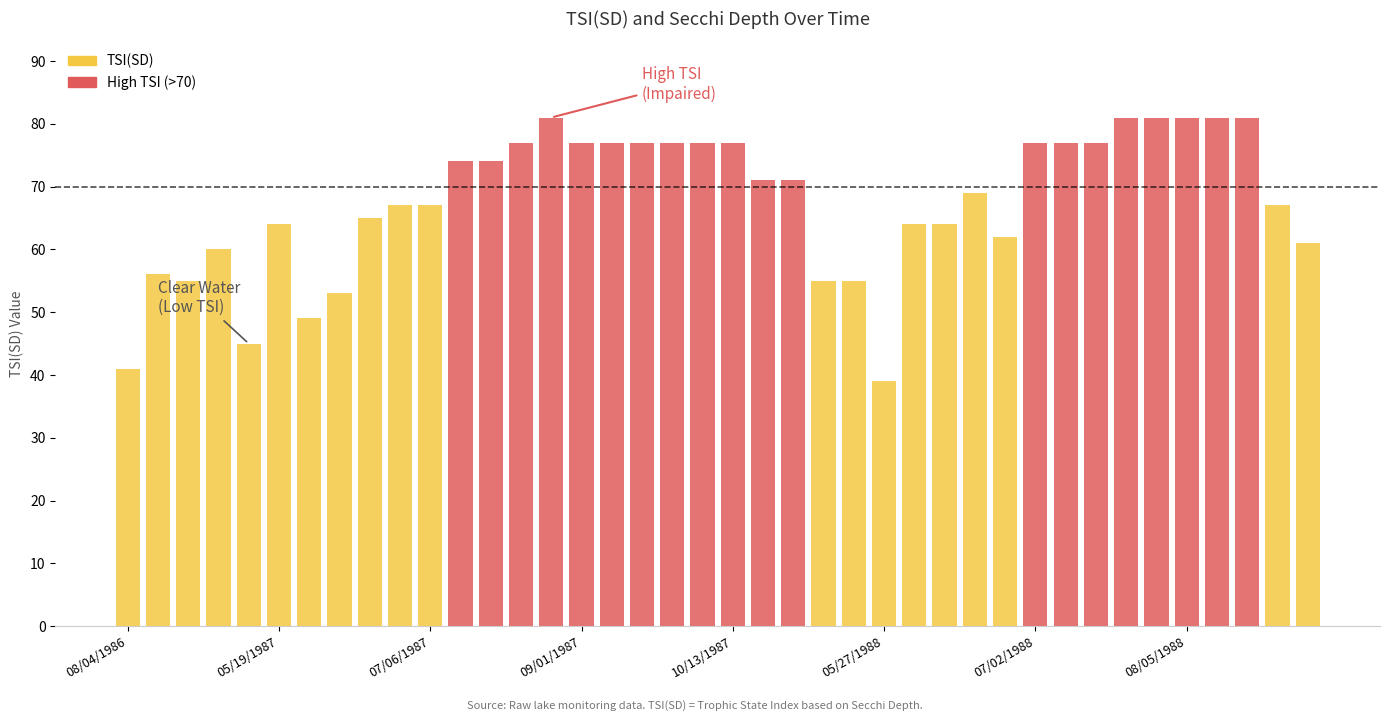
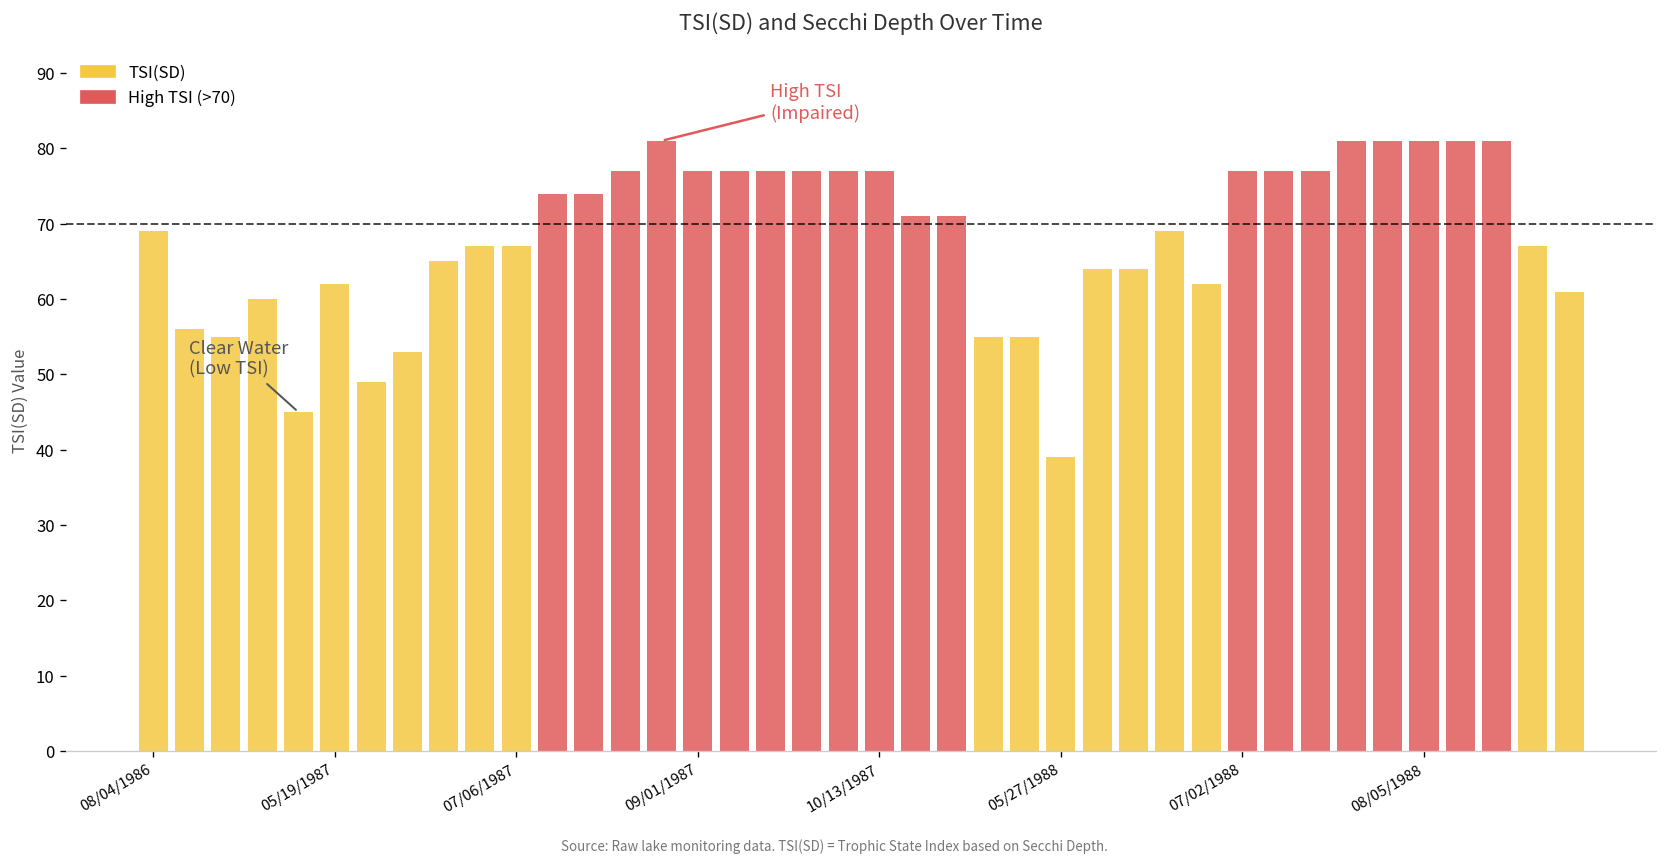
08/04/1986: 41 -> 69
05/19/1987: 64 -> 62
